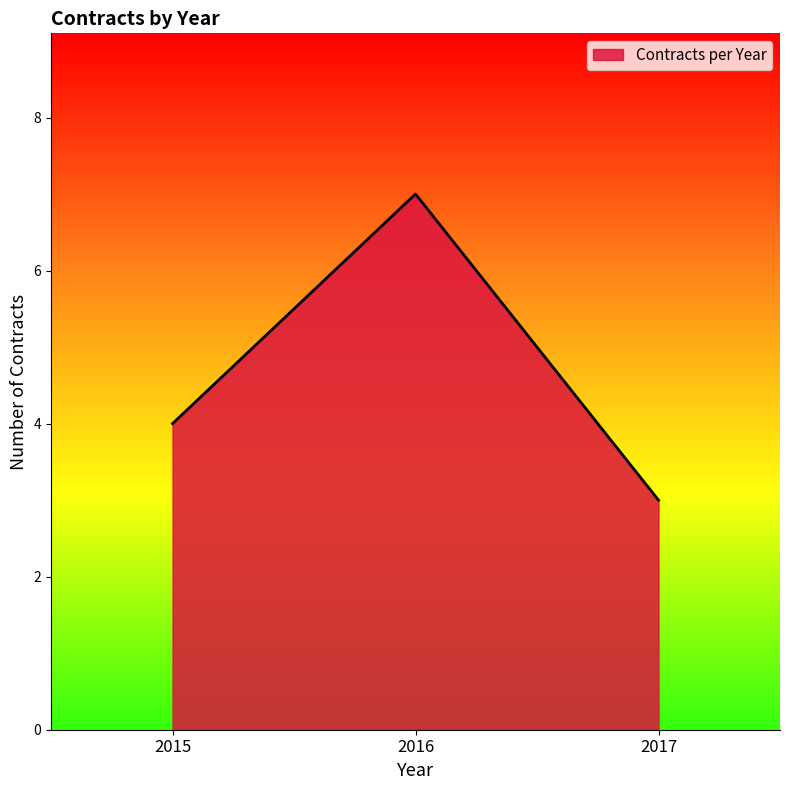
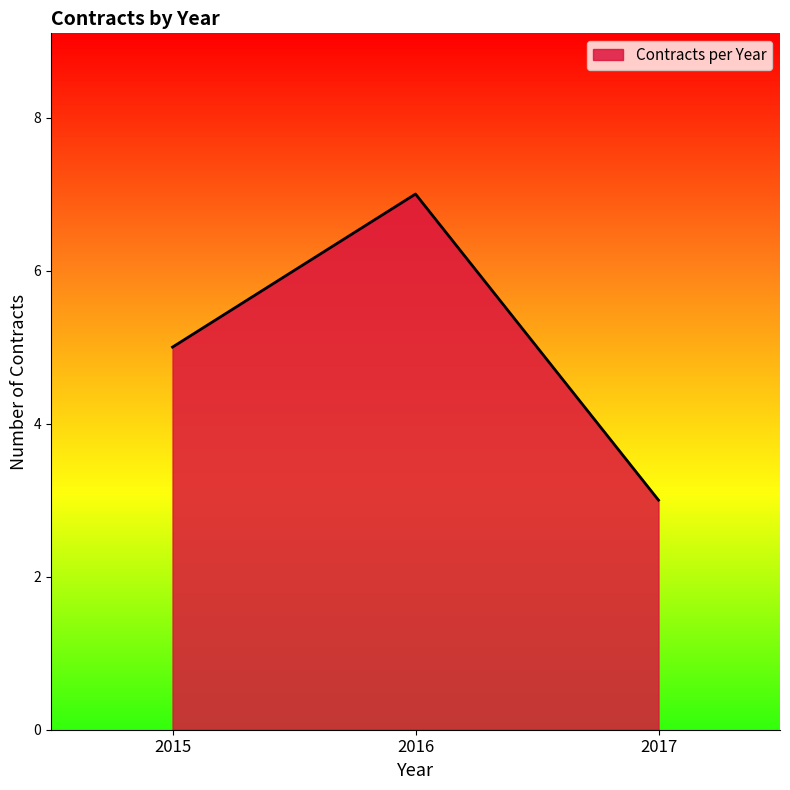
2015: 4 -> 5
